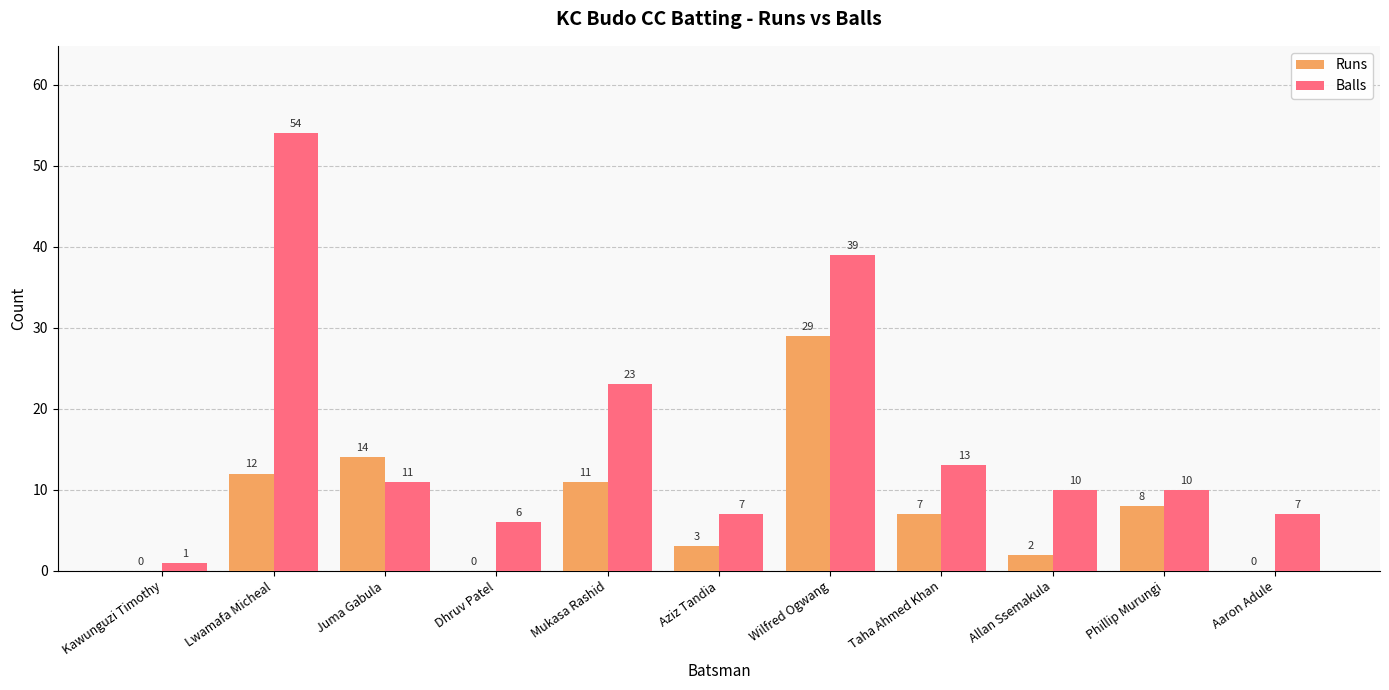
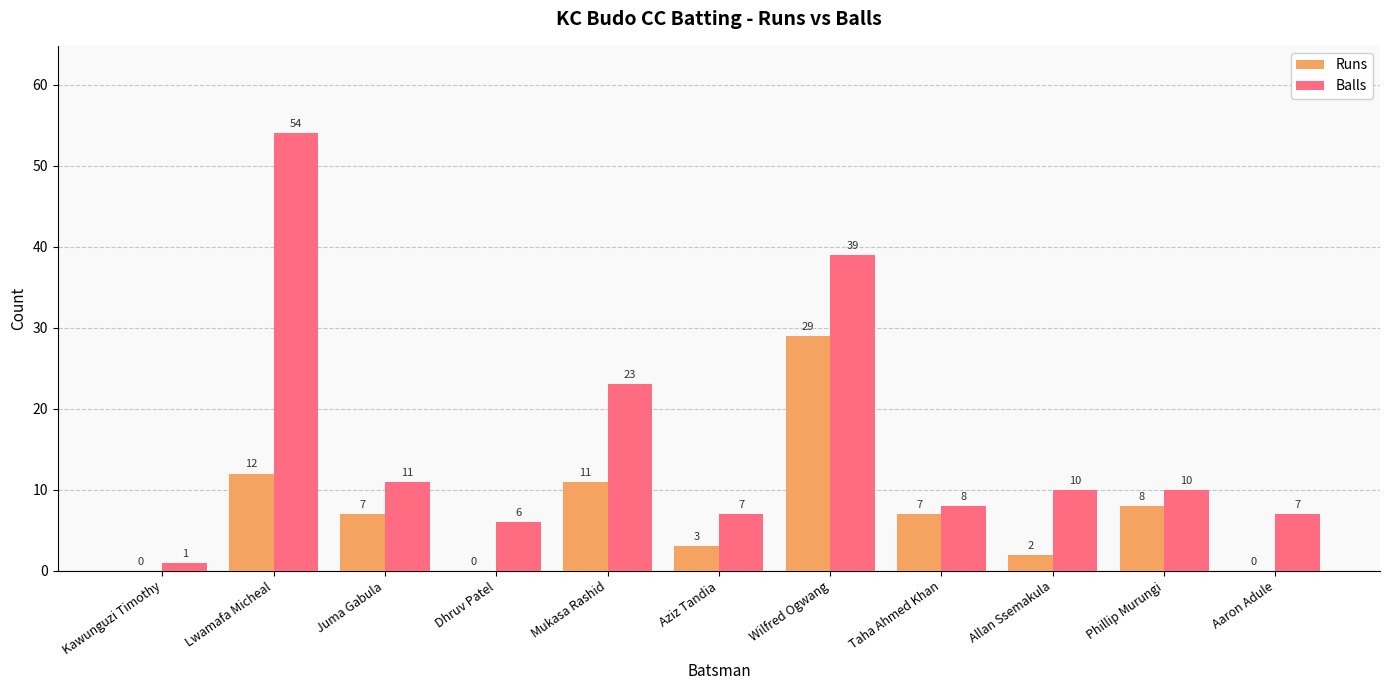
Runs, Juma Gabula: 14 -> 7
Balls, Taha Ahmed Khan: 13 -> 8
